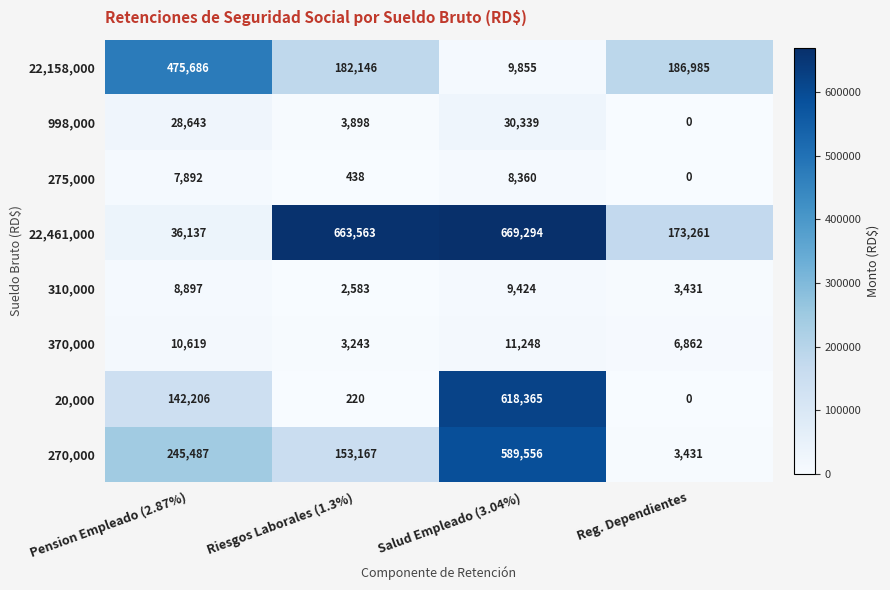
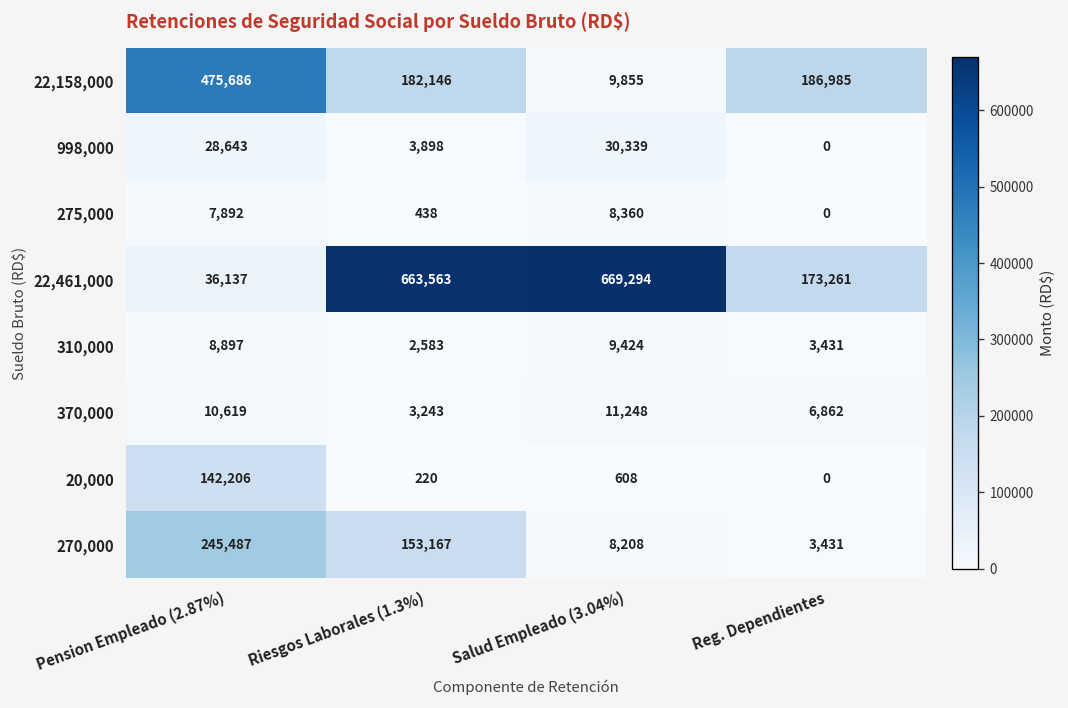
20,000, Salud Empleado (3.04%): 618,365 -> 608
270,000, Salud Empleado (3.04%): 589,556 -> 8,208
